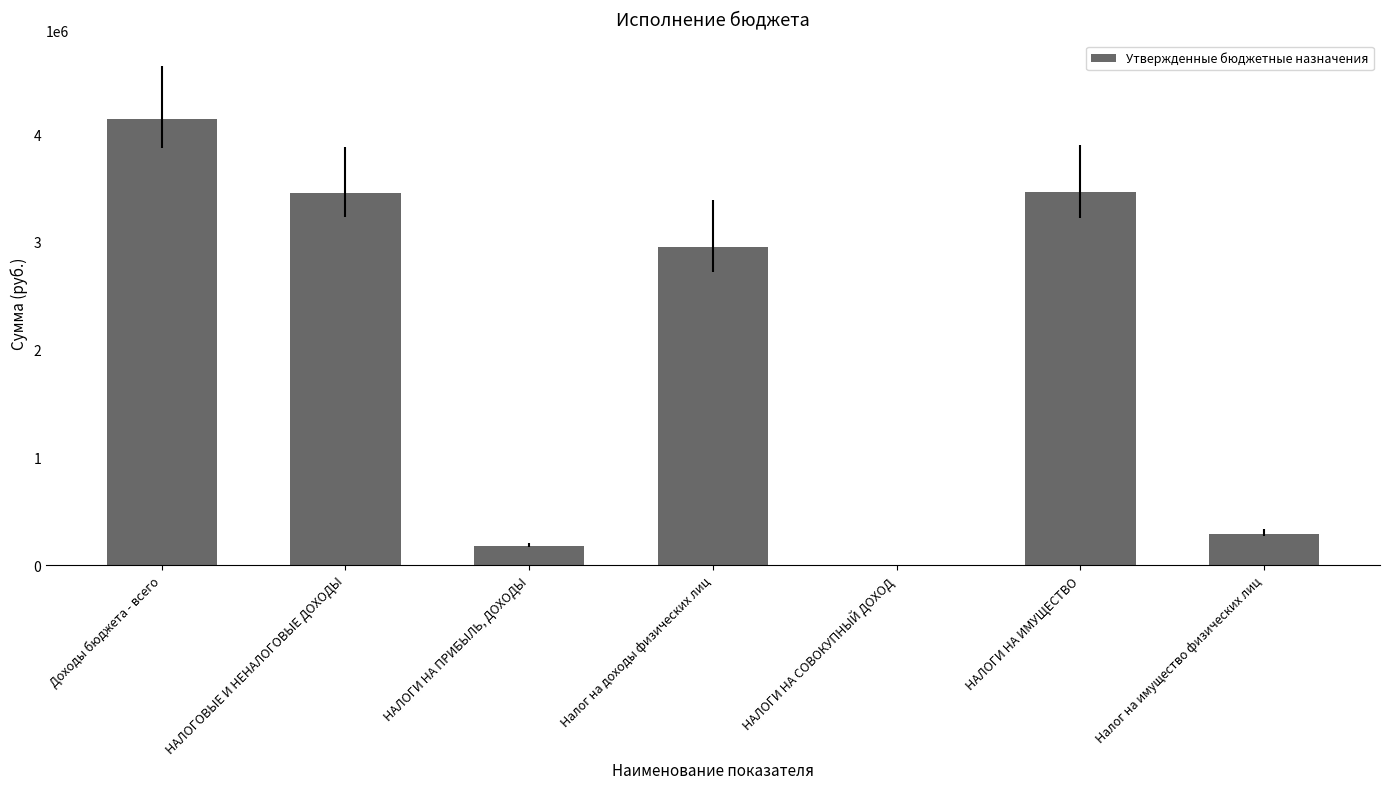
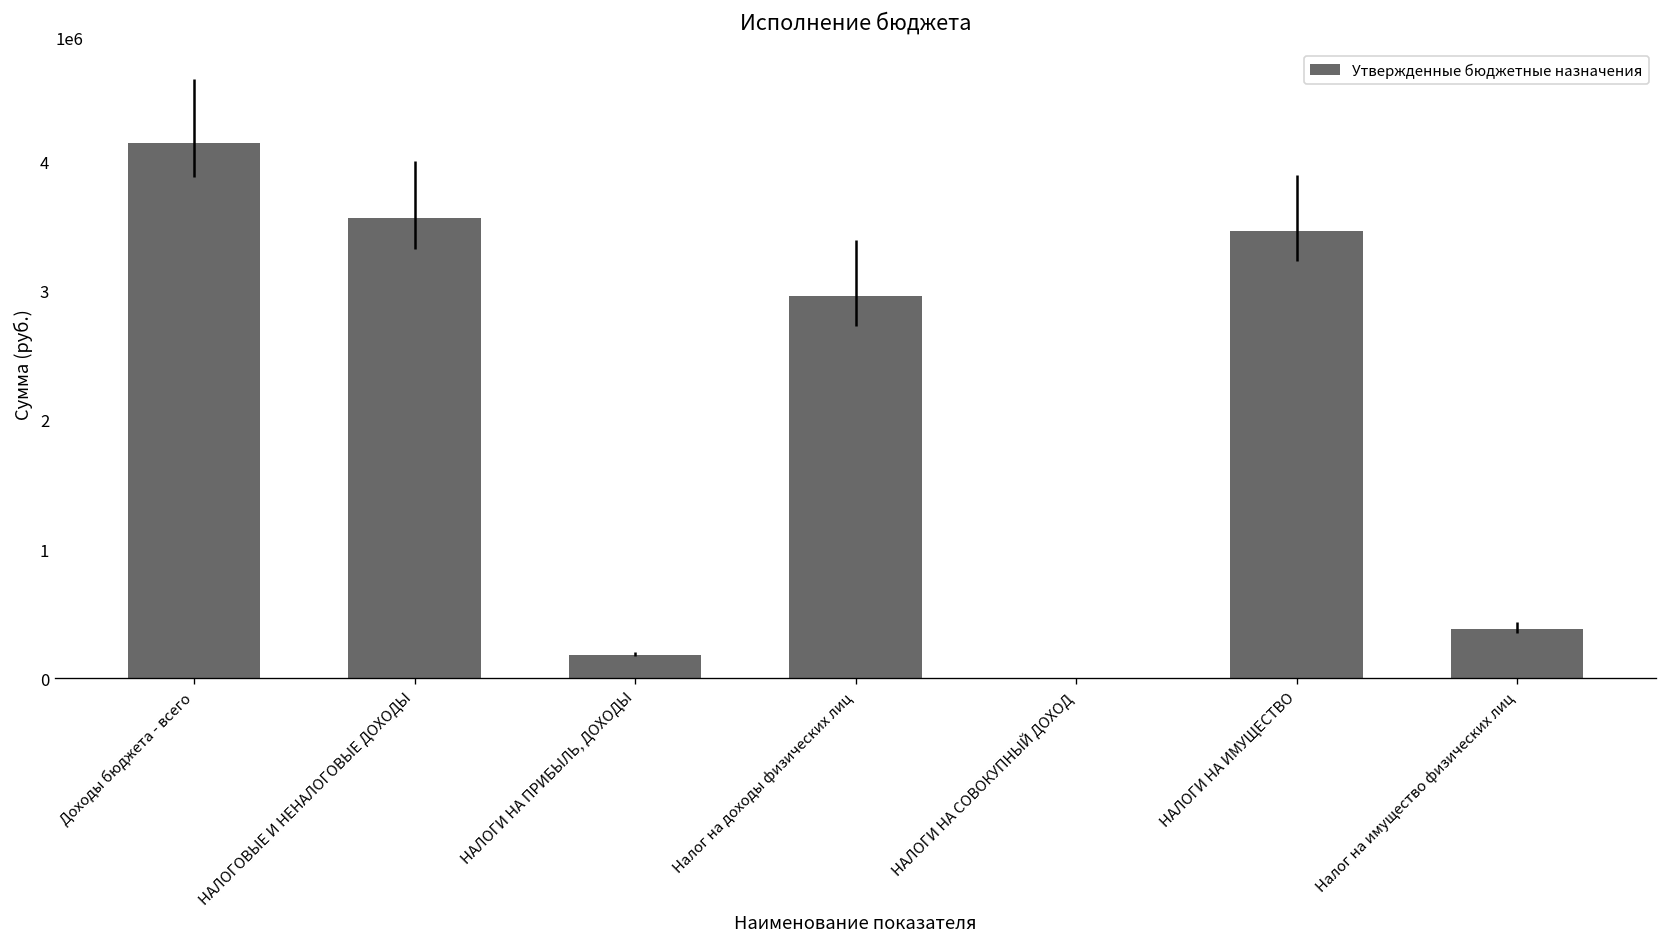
НАЛОГОВЫЕ И НЕНАЛОГОВЫЕ ДОХОДЫ: 3460000 -> 3560000
Налог на имущество физических лиц: 290000 -> 380000
